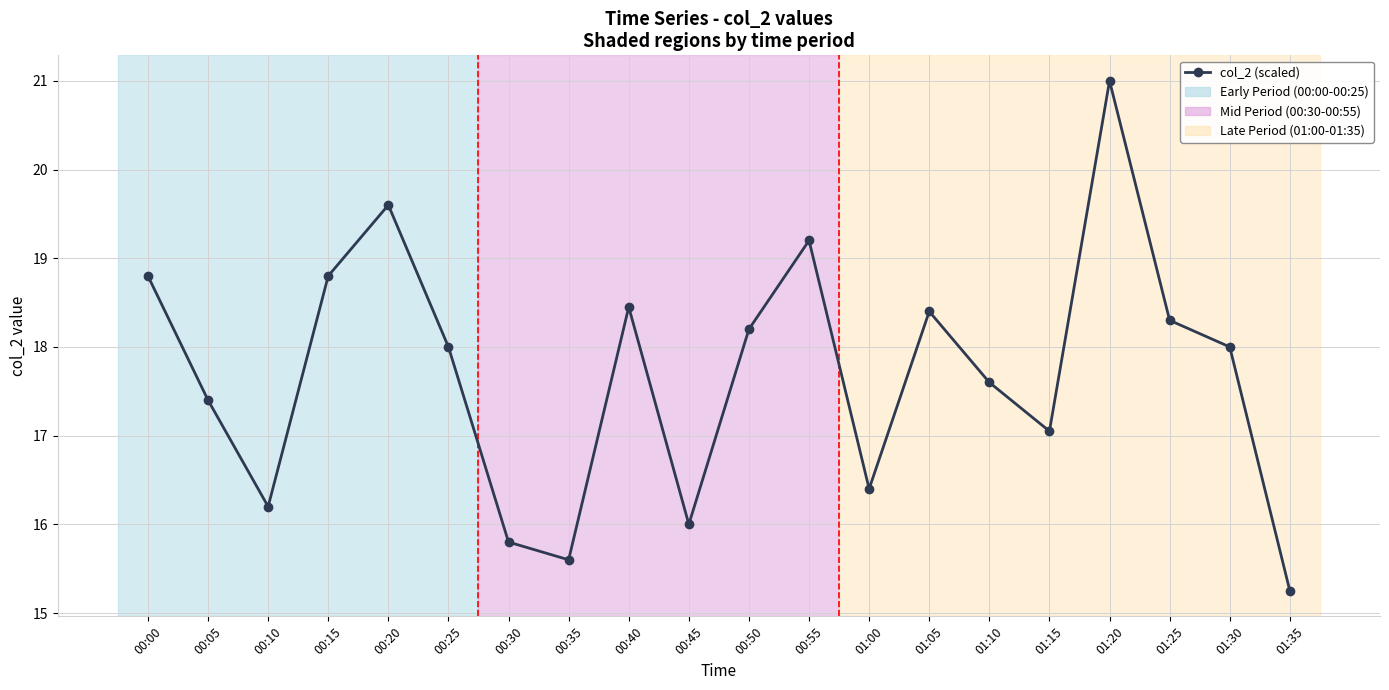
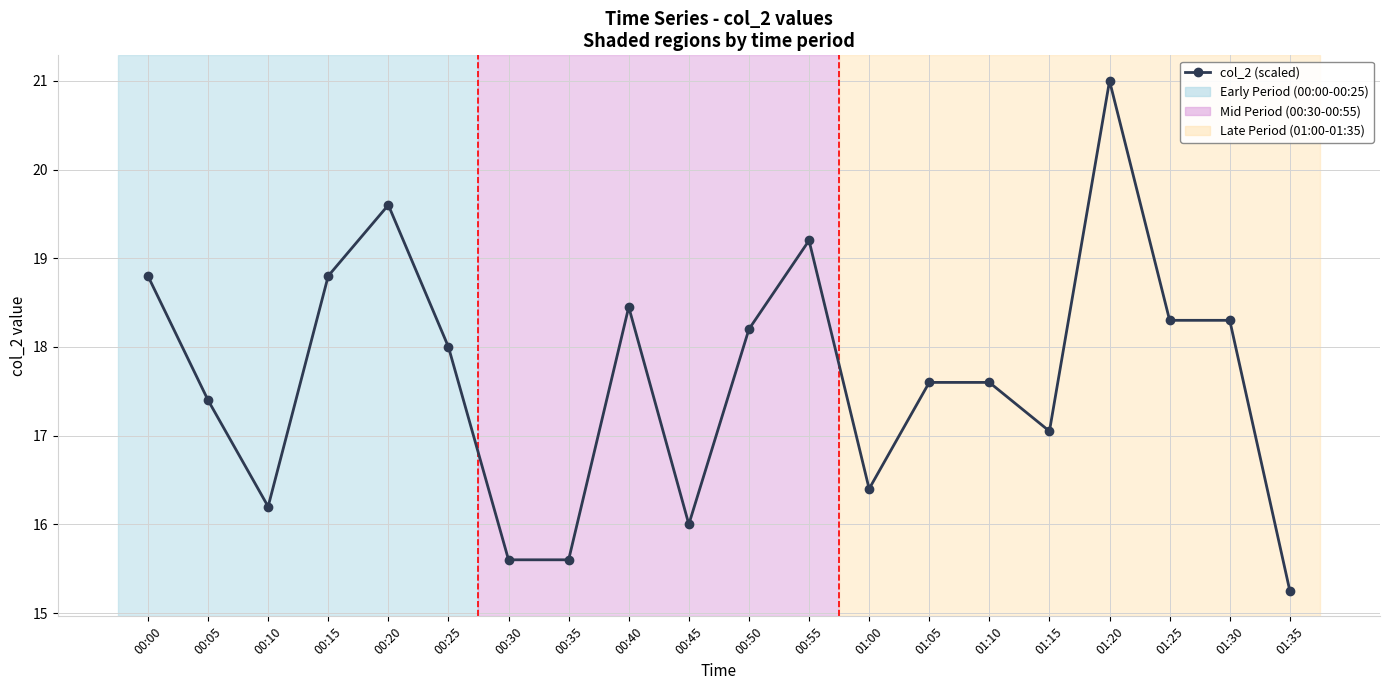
00:30: 15.8 -> 15.6
01:05: 18.4 -> 17.6
01:30: 18.0 -> 18.3
